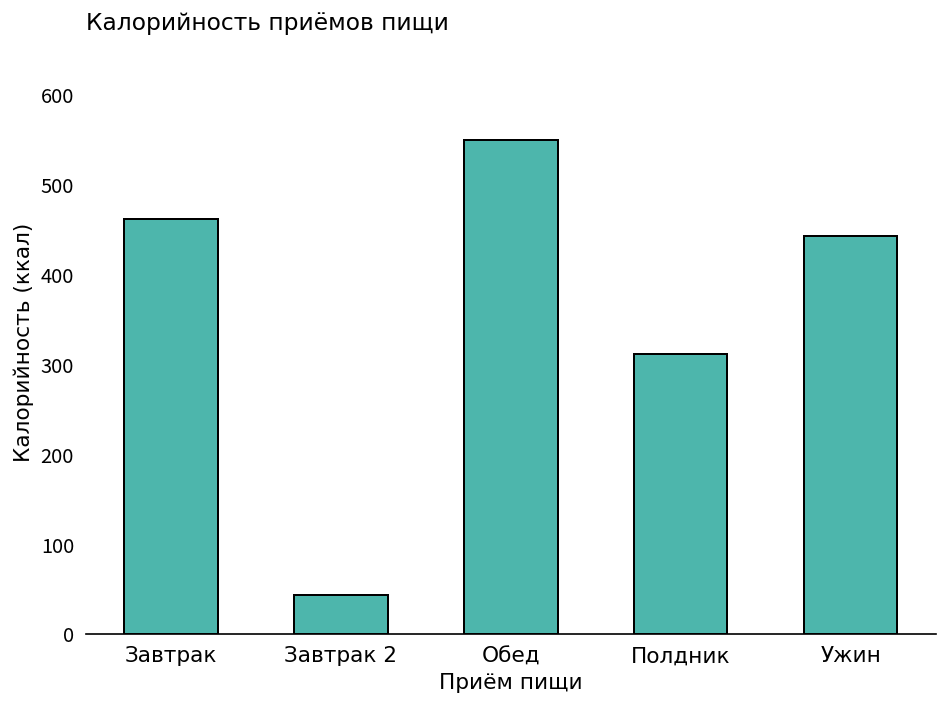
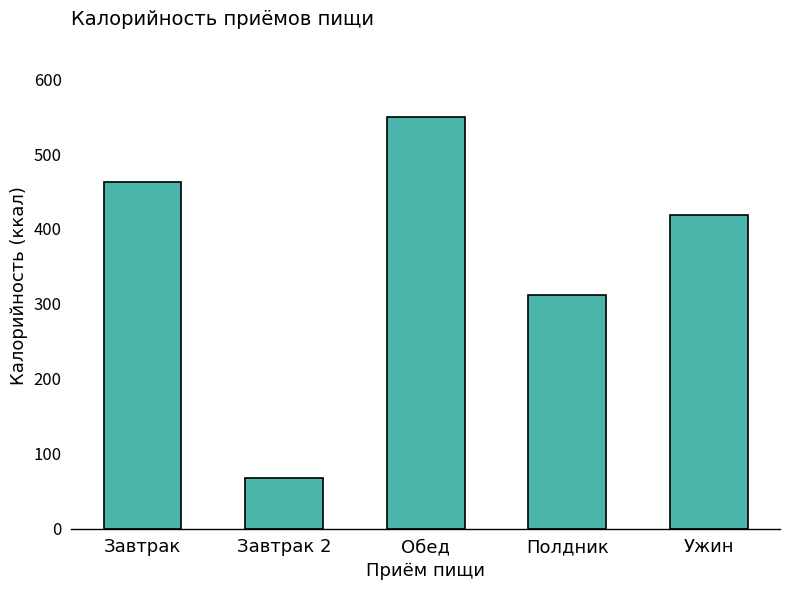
Завтрак 2: 40 -> 70
Ужин: 440 -> 420
